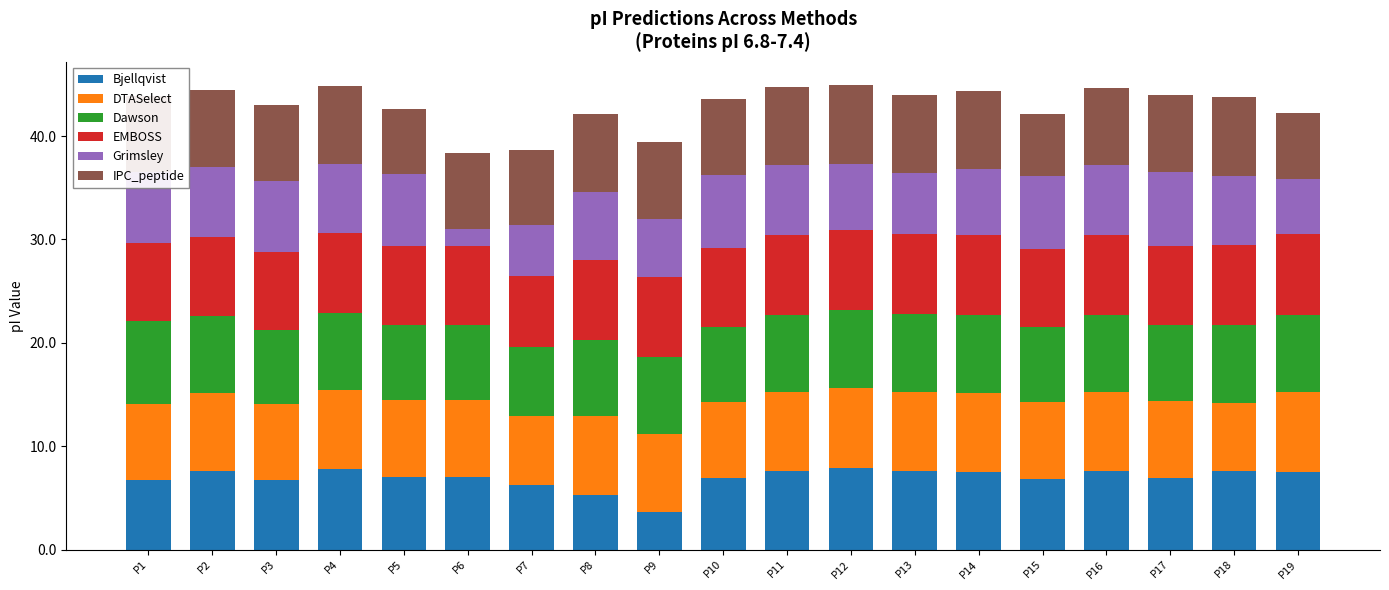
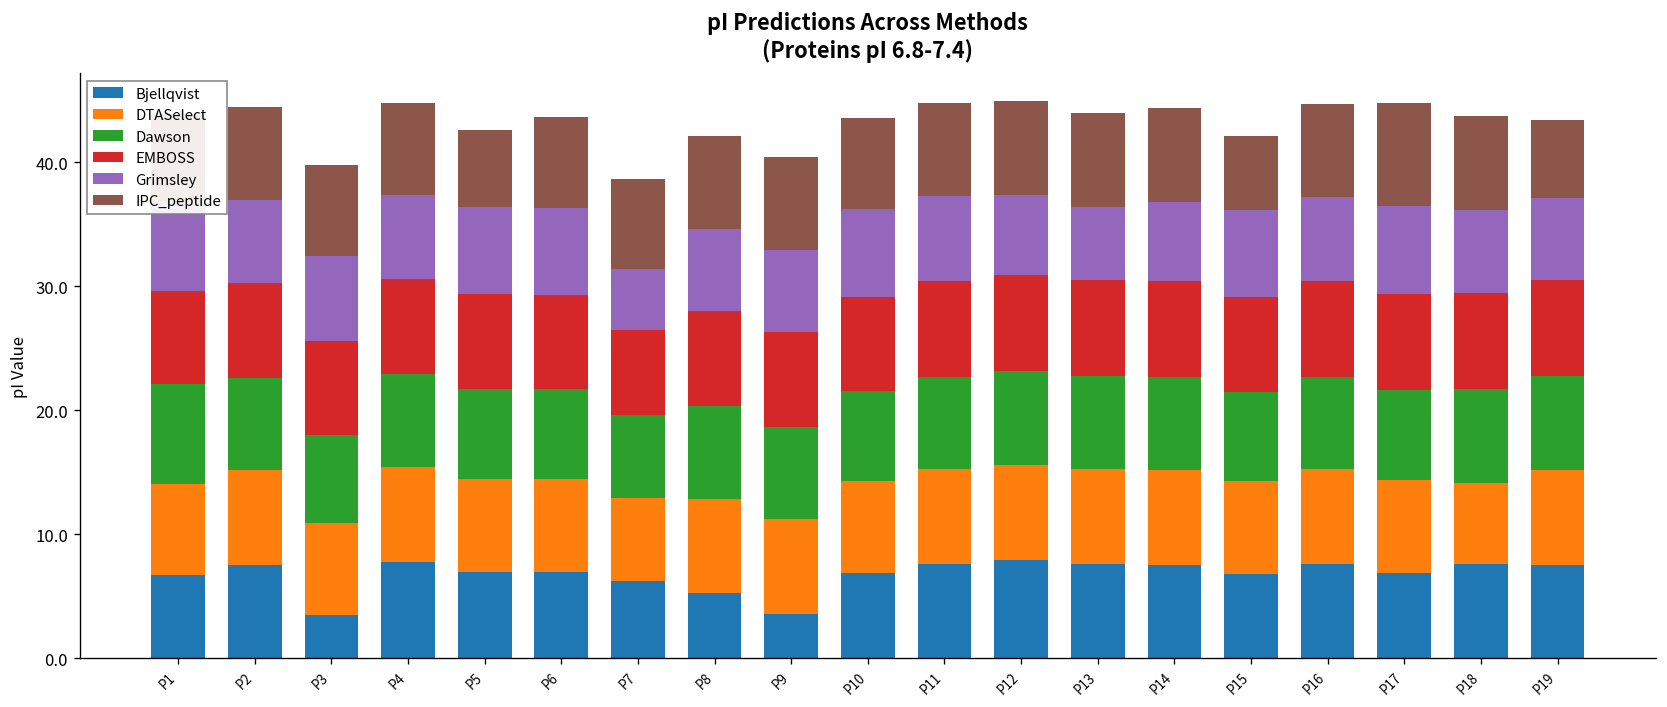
Bjellqvist, P3: 6.8 -> 3.5
Grimsley, P6: 1.6 -> 7.0
Grimsley, P9: 5.6 -> 6.6
IPC_peptide, P17: 7.5 -> 8.3
Grimsley, P19: 5.4 -> 6.6
